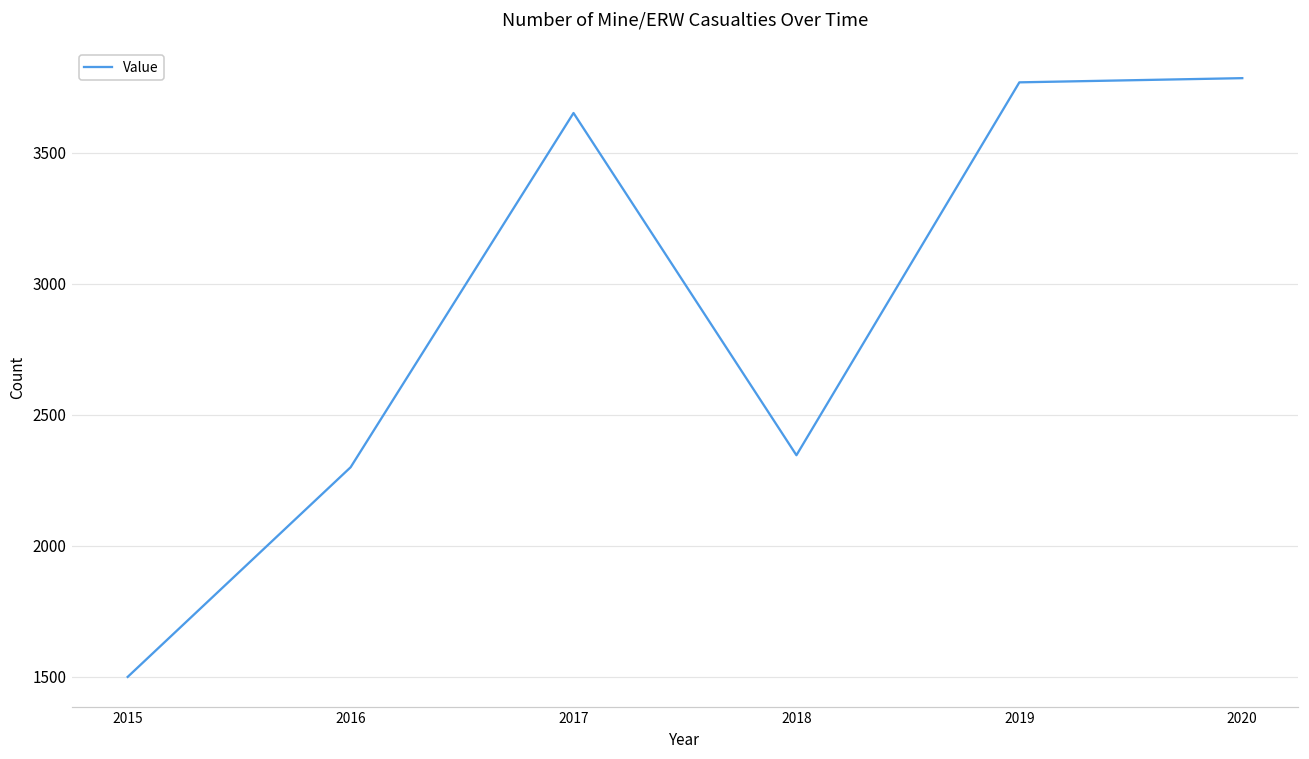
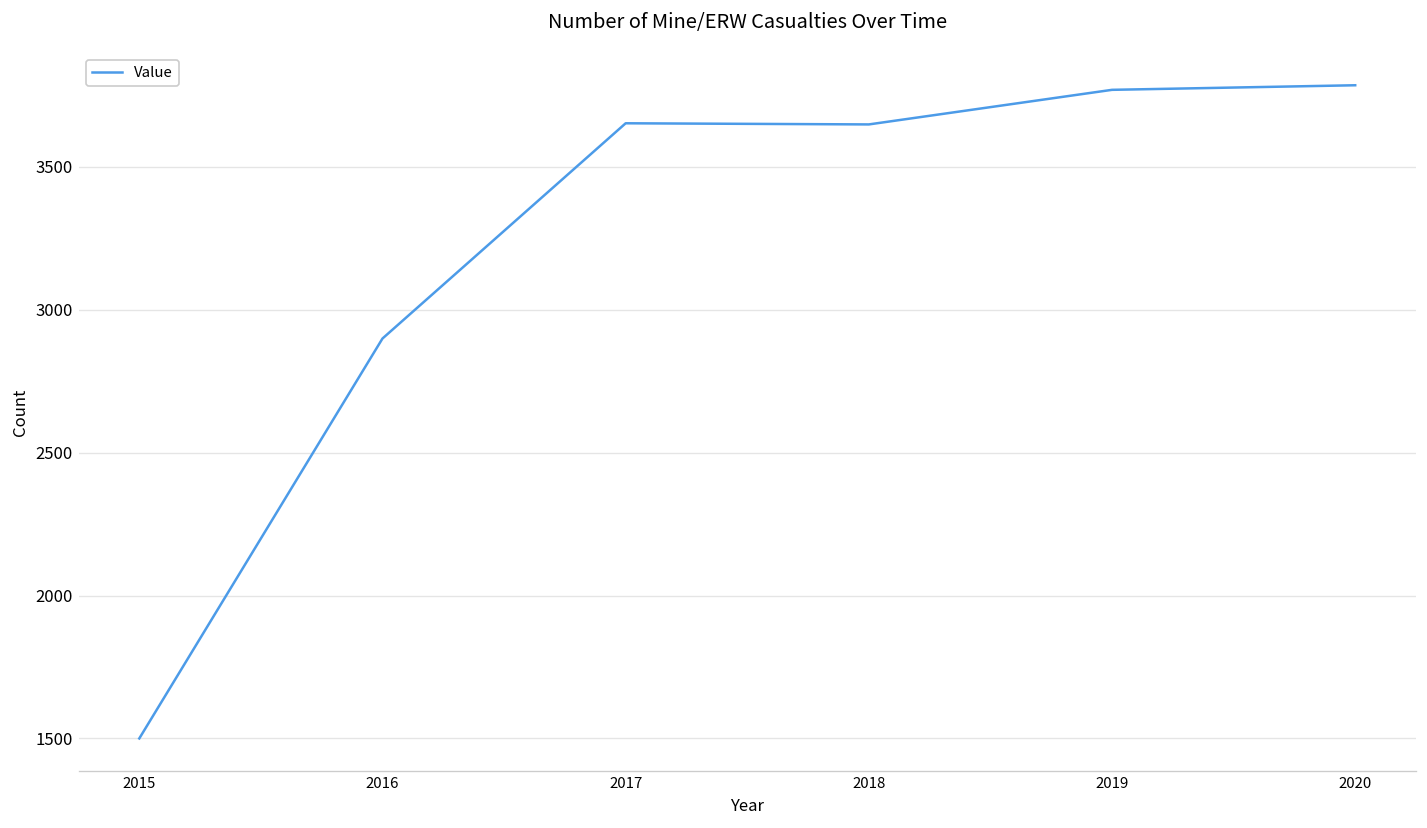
2016: 2300 -> 2900
2018: 2350 -> 3650
